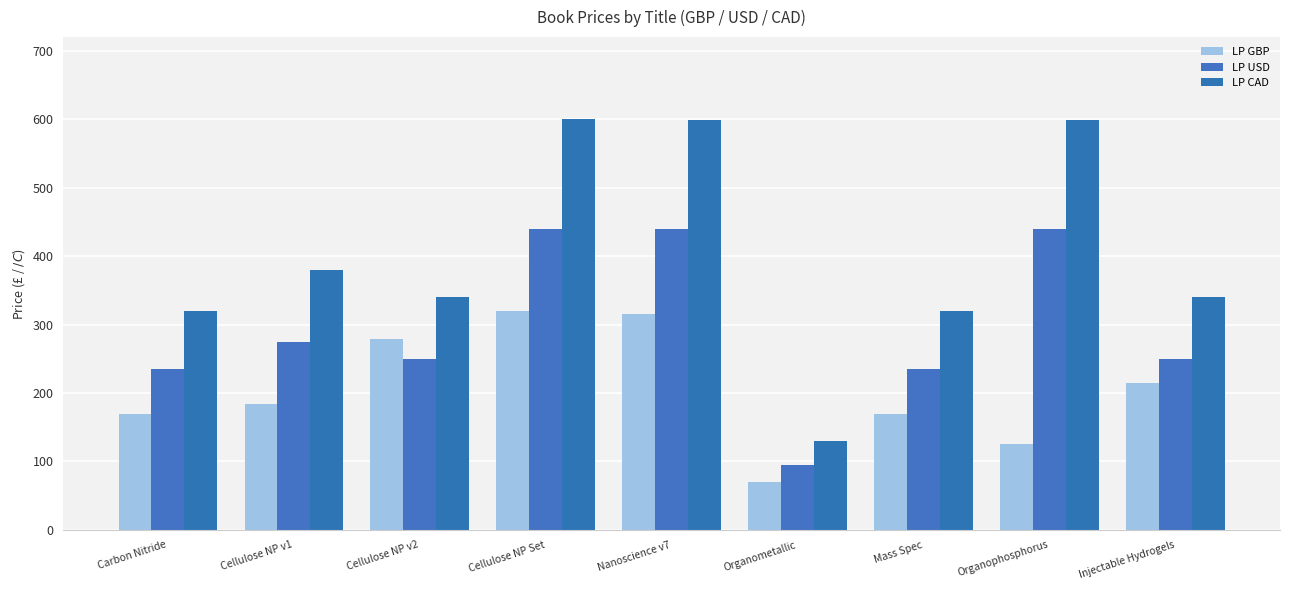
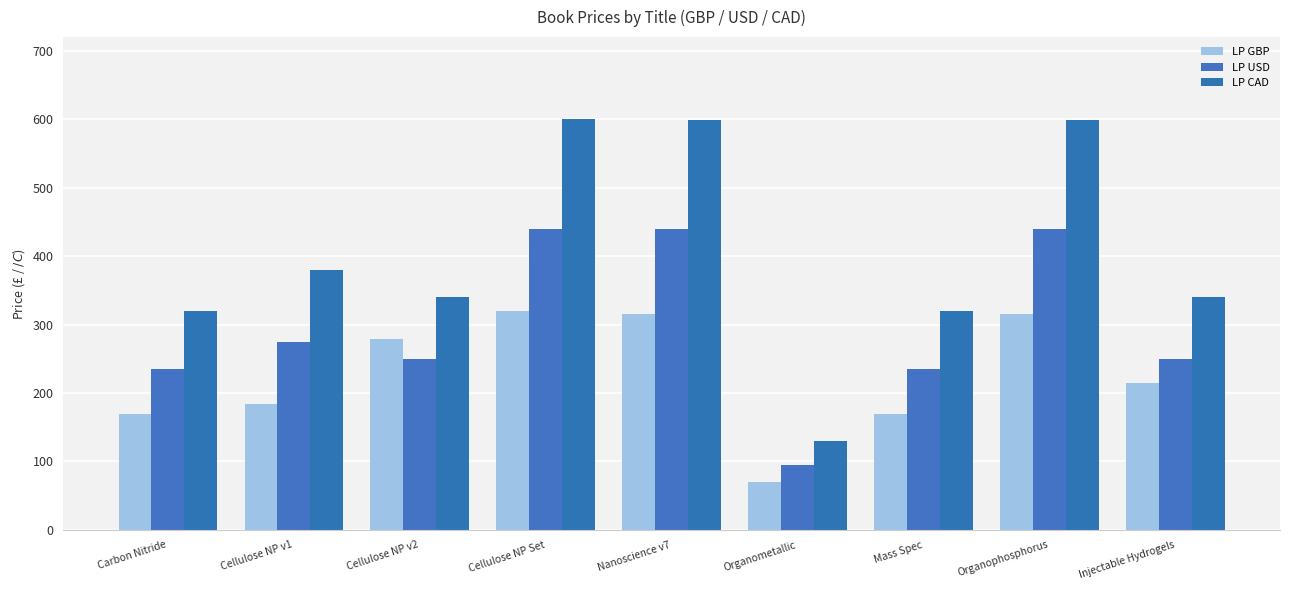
LP GBP, Organophosphorus: 130 -> 310
